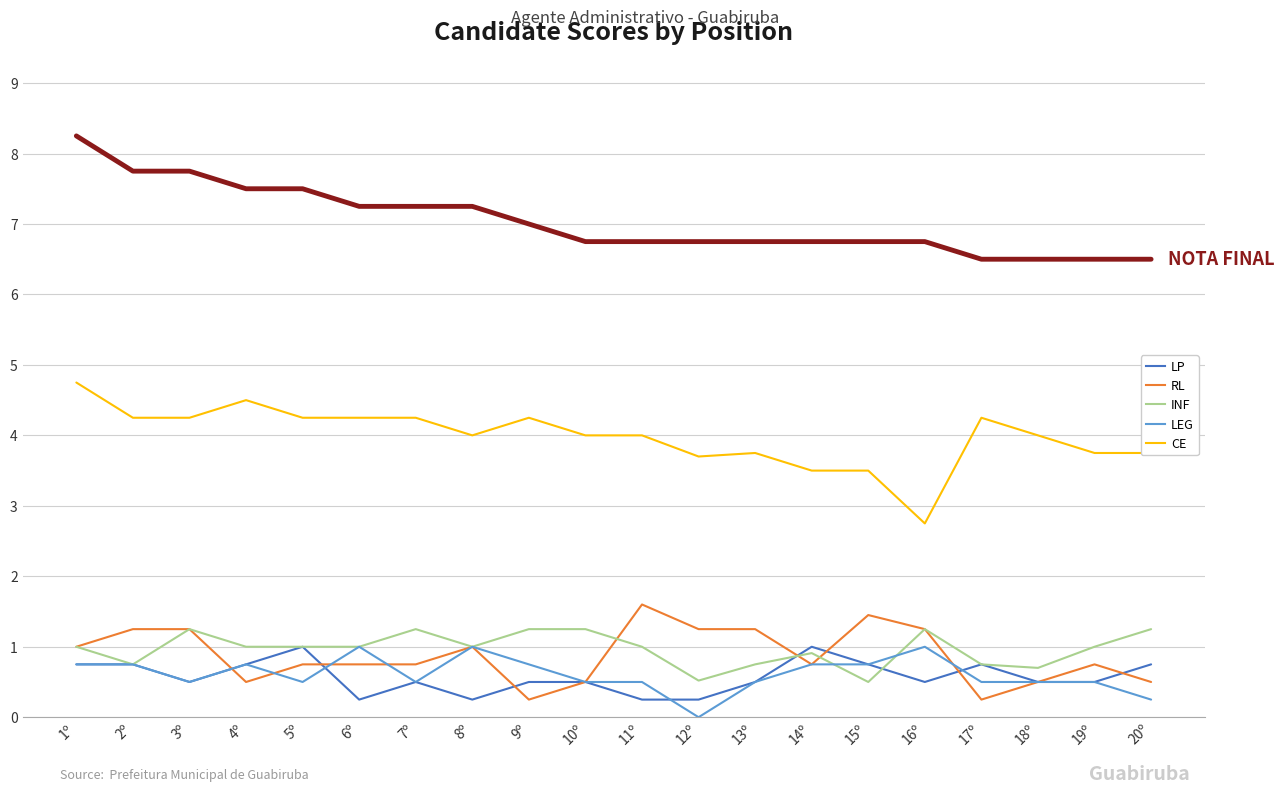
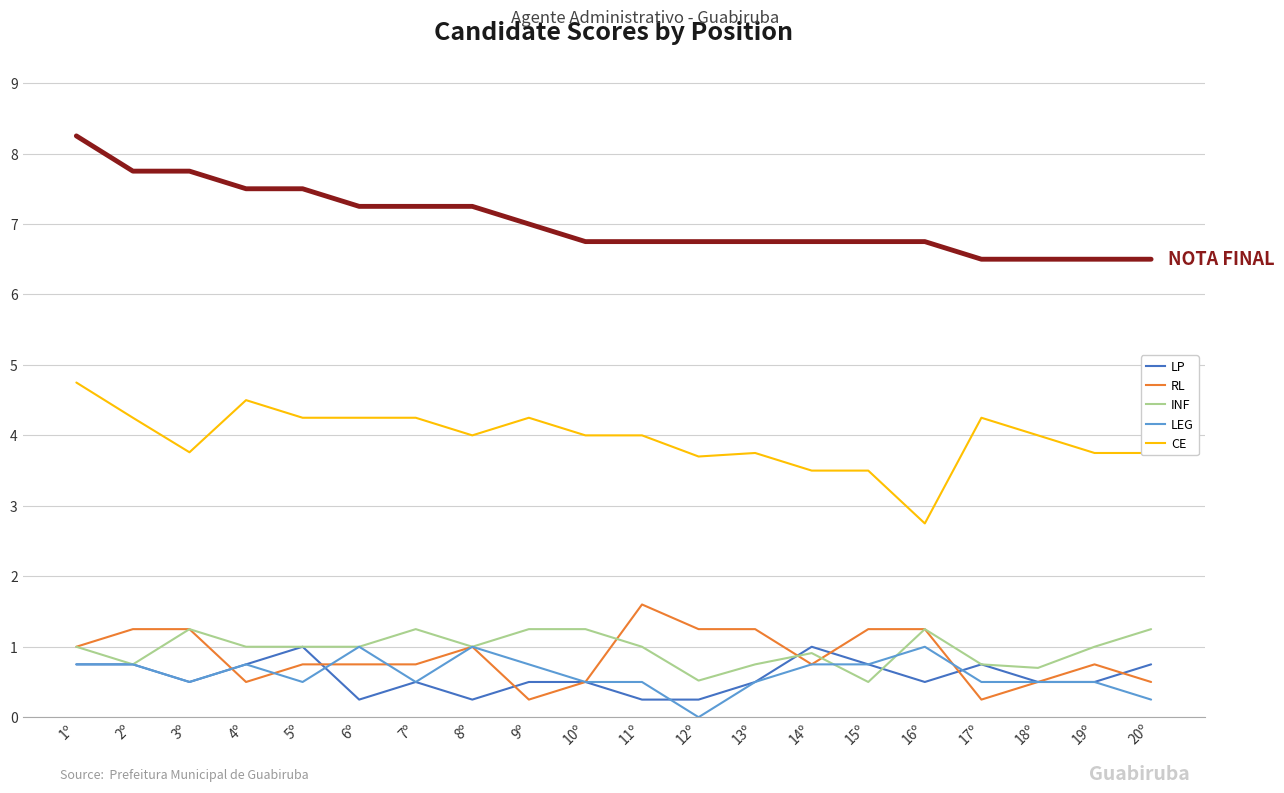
CE, 3º: 4.3 -> 3.8
RL, 15º: 1.5 -> 1.3
